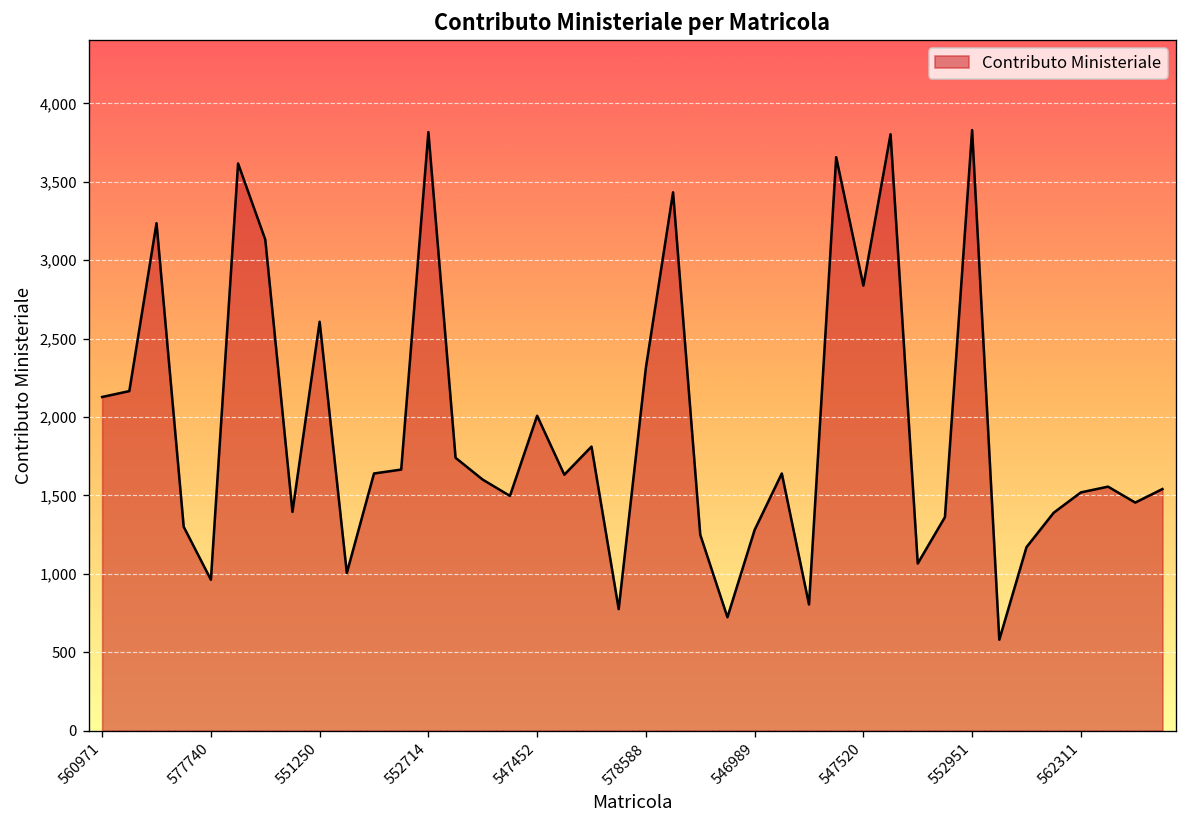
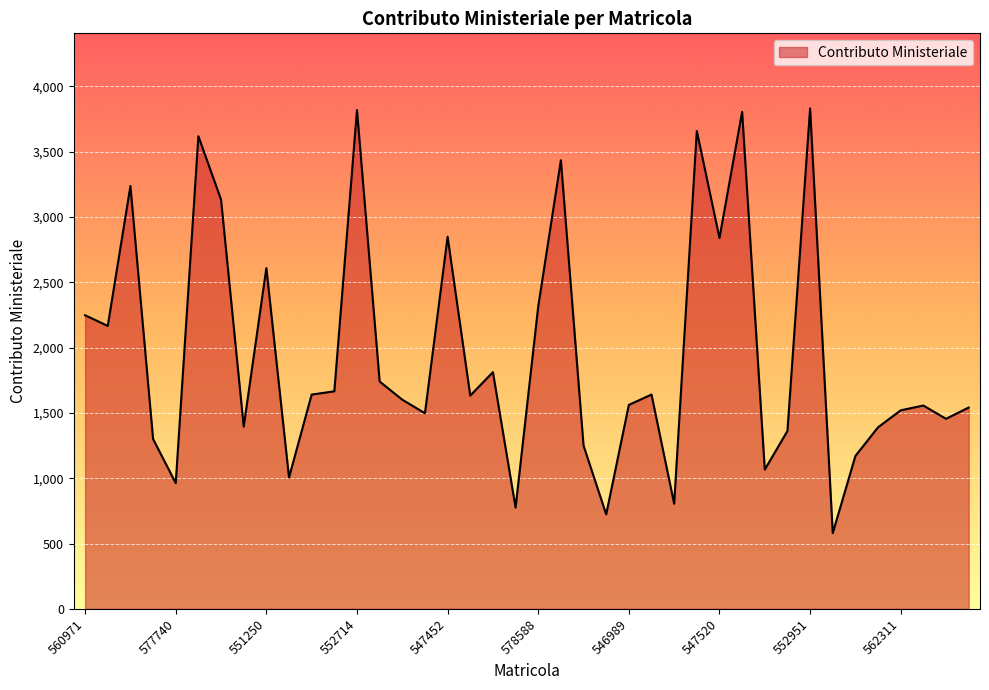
560971: 2,130 -> 2,250
547452: 2,010 -> 2,850
546989: 1,280 -> 1,560
